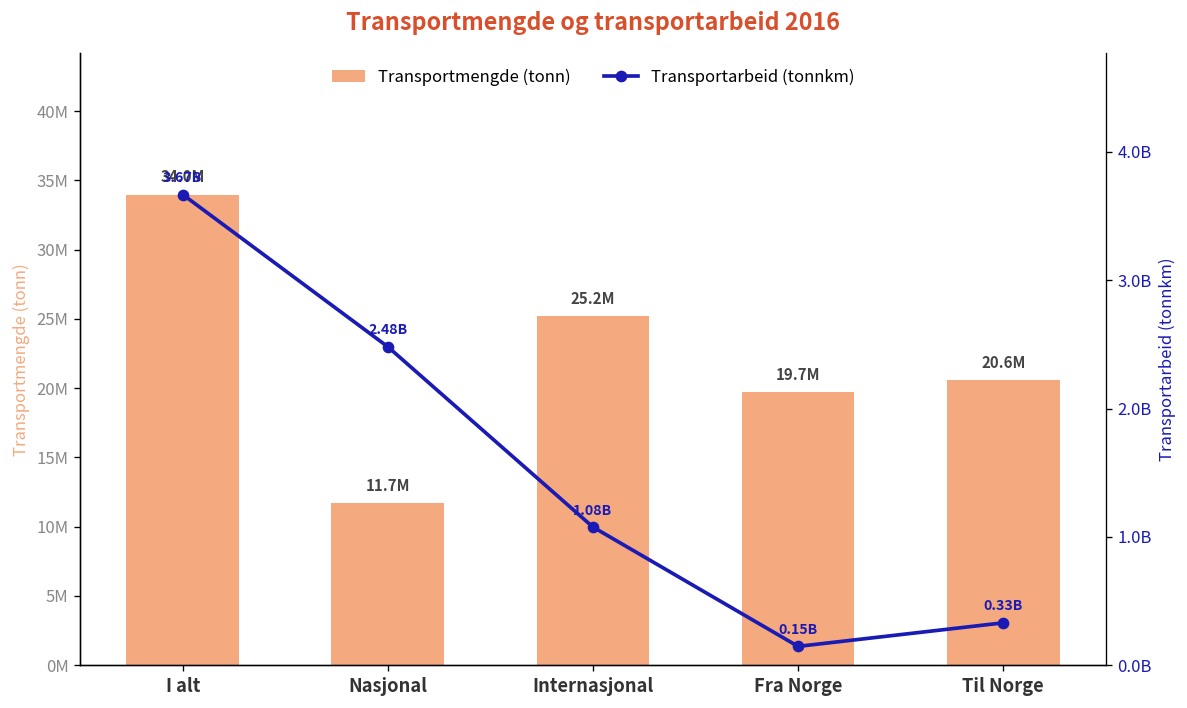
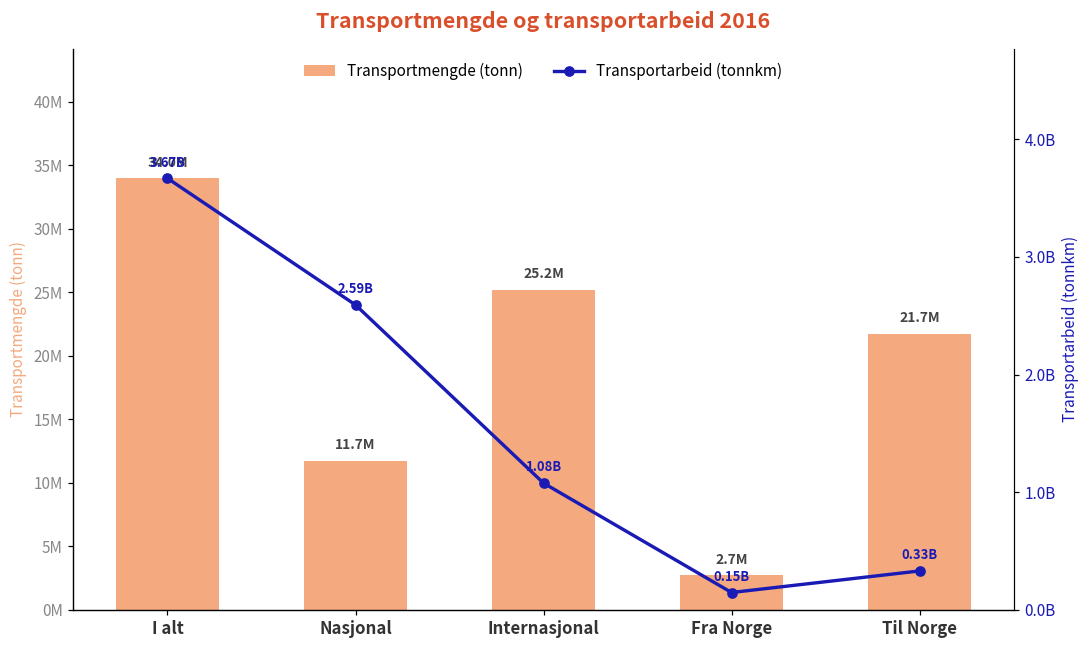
Transportmengde (tonn), Fra Norge: 19.7M -> 2.7M
Transportmengde (tonn), Til Norge: 20.6M -> 21.7M
Transportarbeid (tonnkm), Nasjonal: 2.48B -> 2.59B
